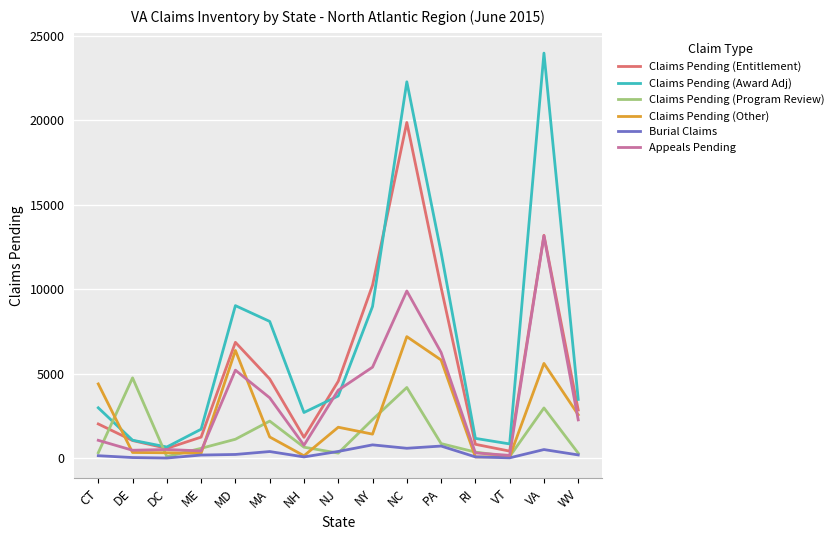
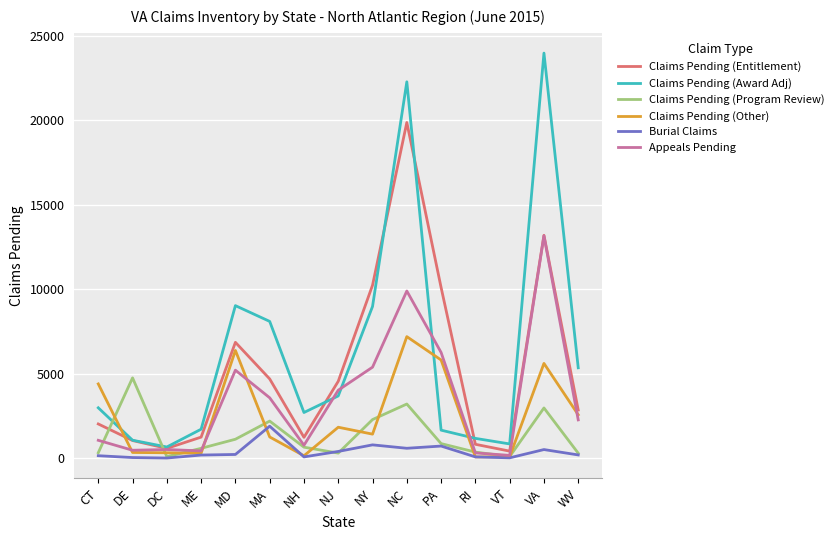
Burial Claims, MA: 400 -> 1900
Claims Pending (Program Review), NC: 4200 -> 3200
Claims Pending (Award Adj), PA: 12200 -> 1700
Claims Pending (Award Adj), WV: 3500 -> 5400
